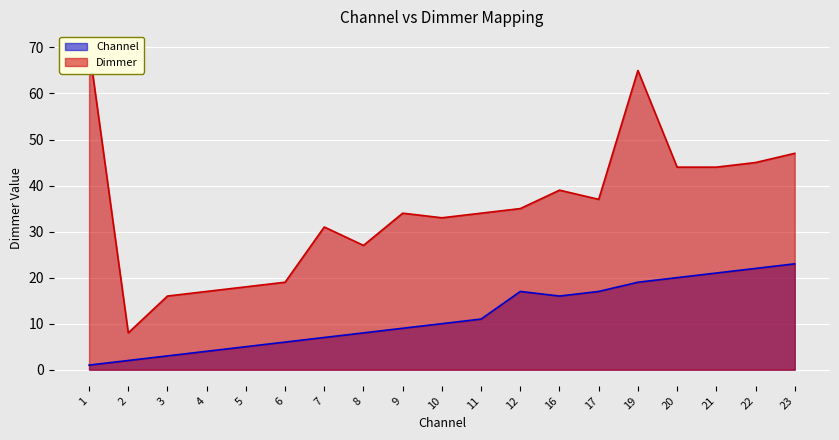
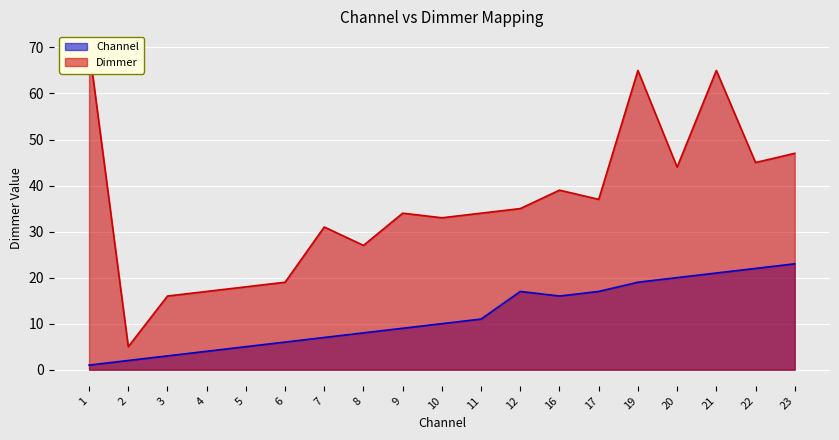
Dimmer, 2: 8 -> 5
Dimmer, 21: 44 -> 65
